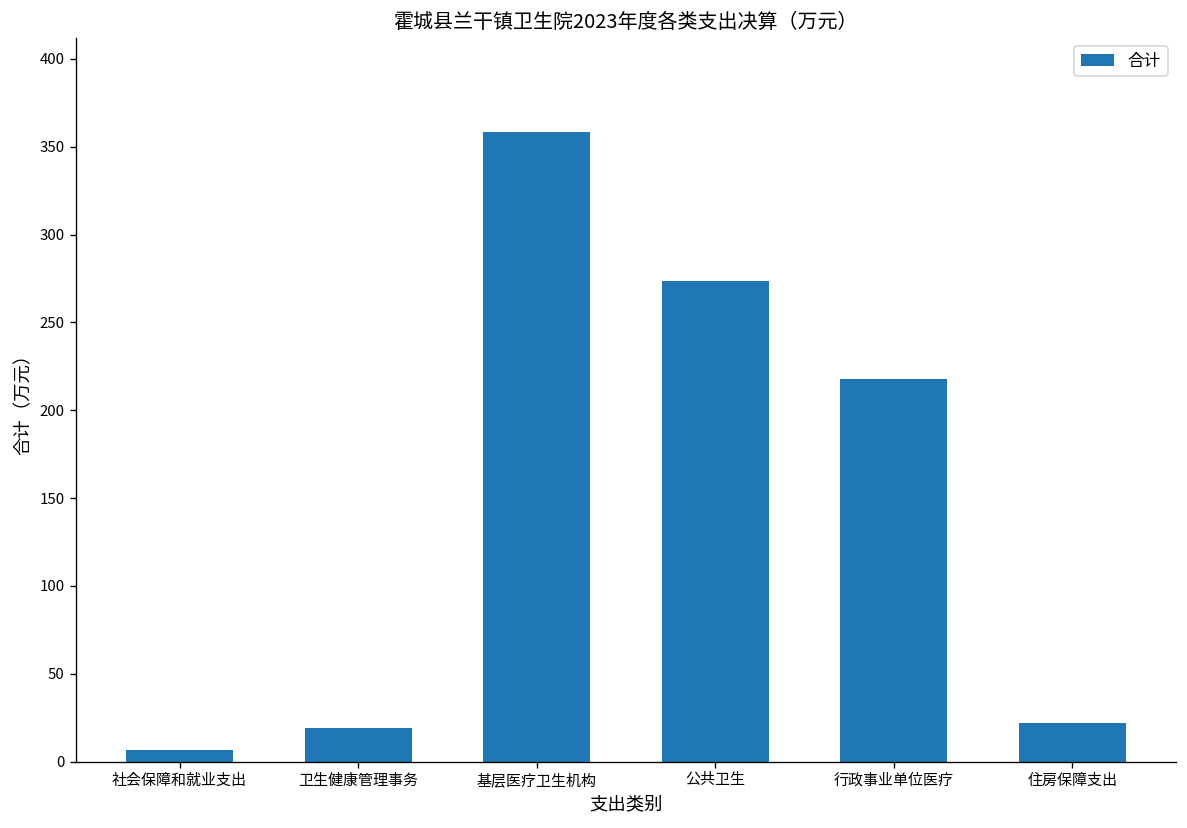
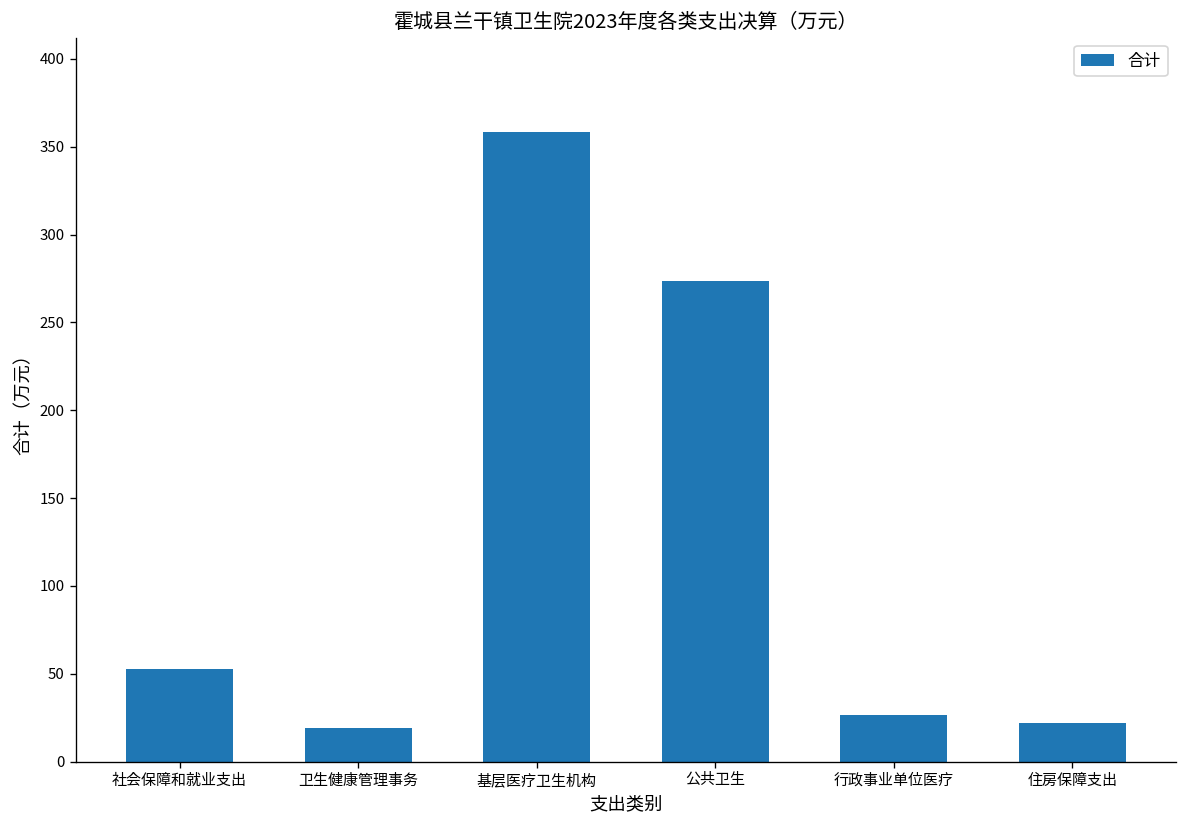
社会保障和就业支出: 7 -> 53
行政事业单位医疗: 218 -> 27
